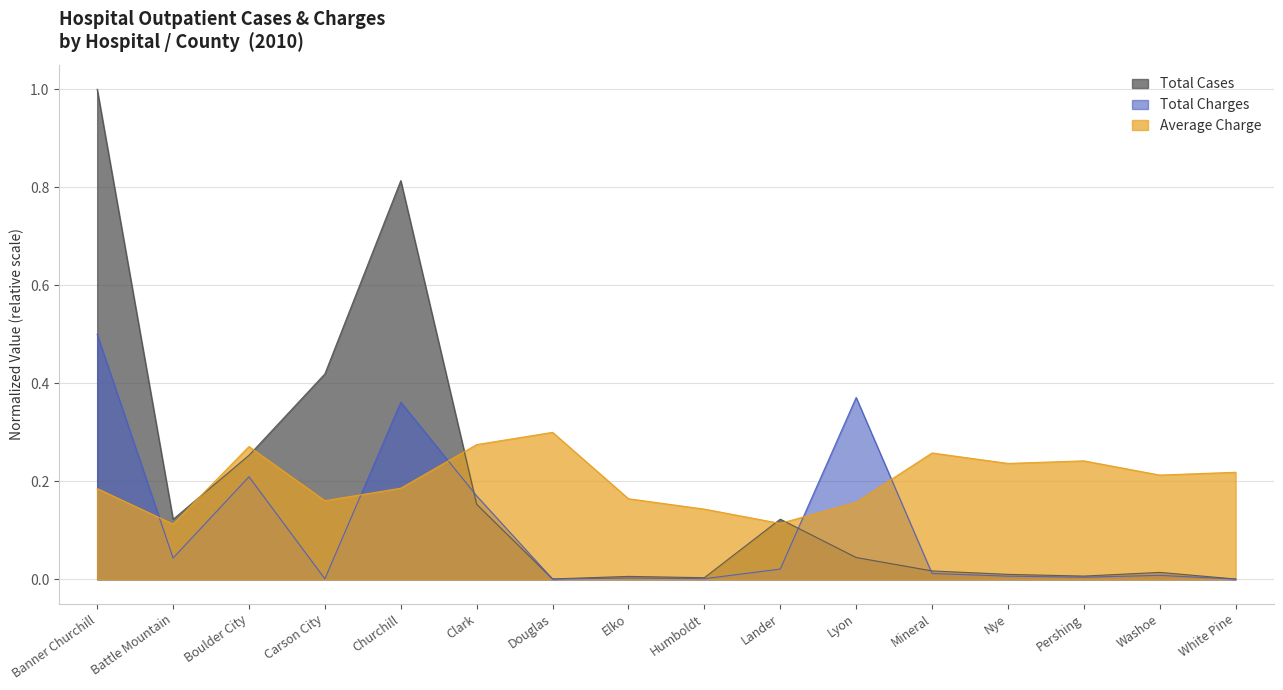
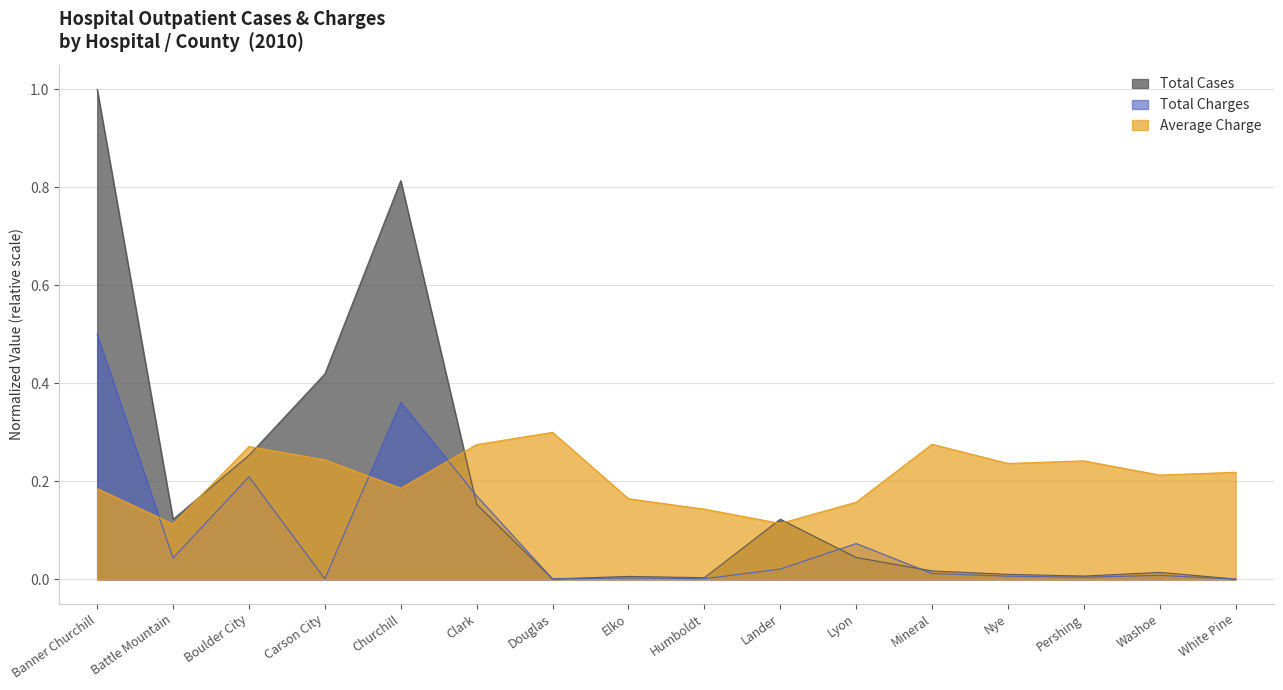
Average Charge, Carson City: 0.16 -> 0.24
Total Charges, Lyon: 0.37 -> 0.07
Average Charge, Mineral: 0.26 -> 0.28
